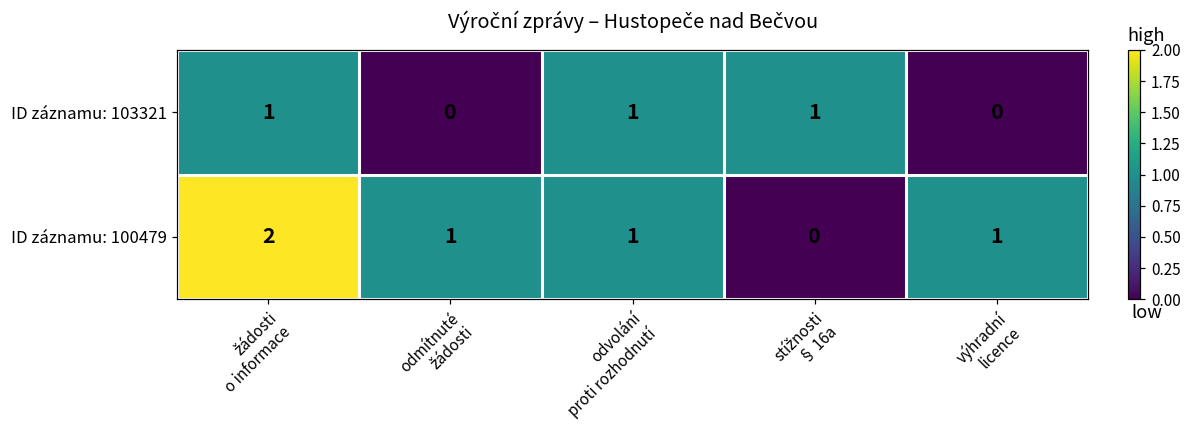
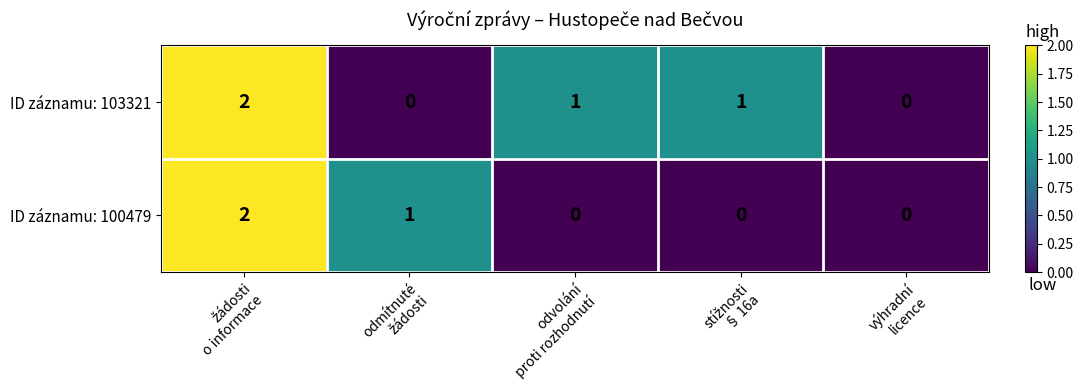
ID záznamu: 103321, žádosti o informace: 1 -> 2
ID záznamu: 100479, odvolání proti rozhodnutí: 1 -> 0
ID záznamu: 100479, výhradní licence: 1 -> 0
